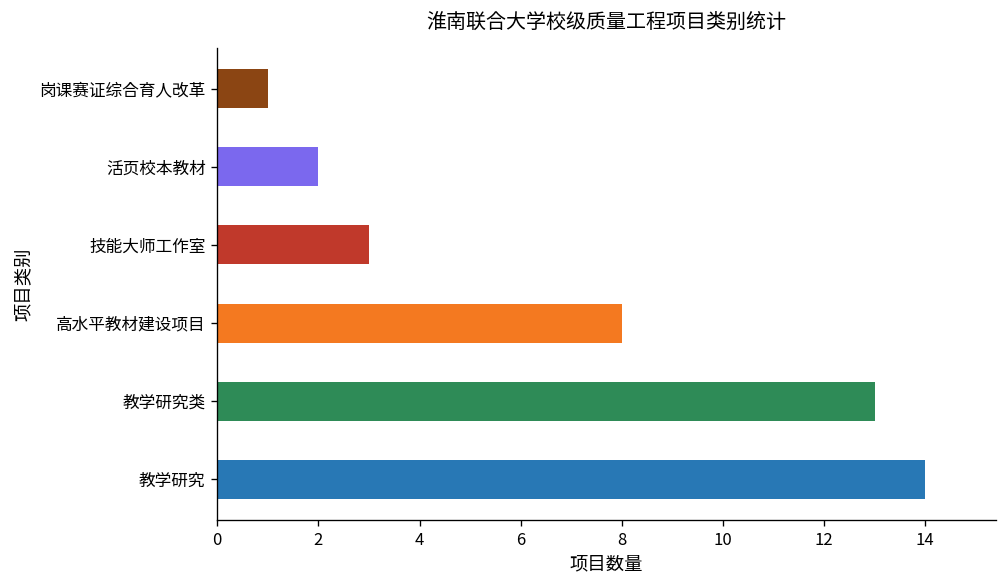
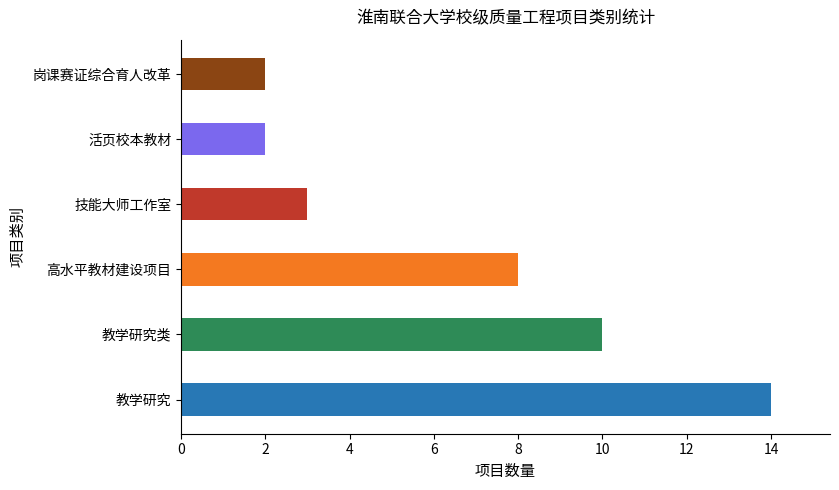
岗课赛证综合育人改革: 1 -> 2
教学研究类: 13 -> 10
